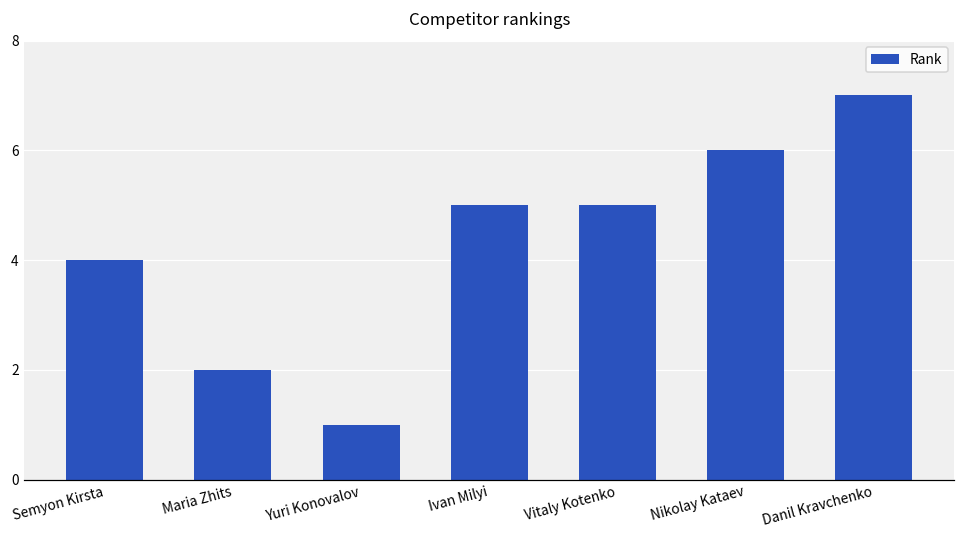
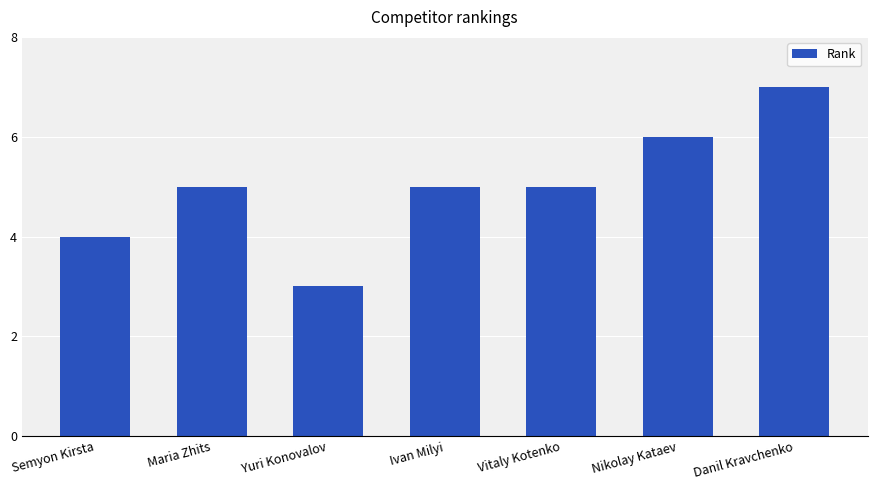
Maria Zhits: 2 -> 5
Yuri Konovalov: 1 -> 3
